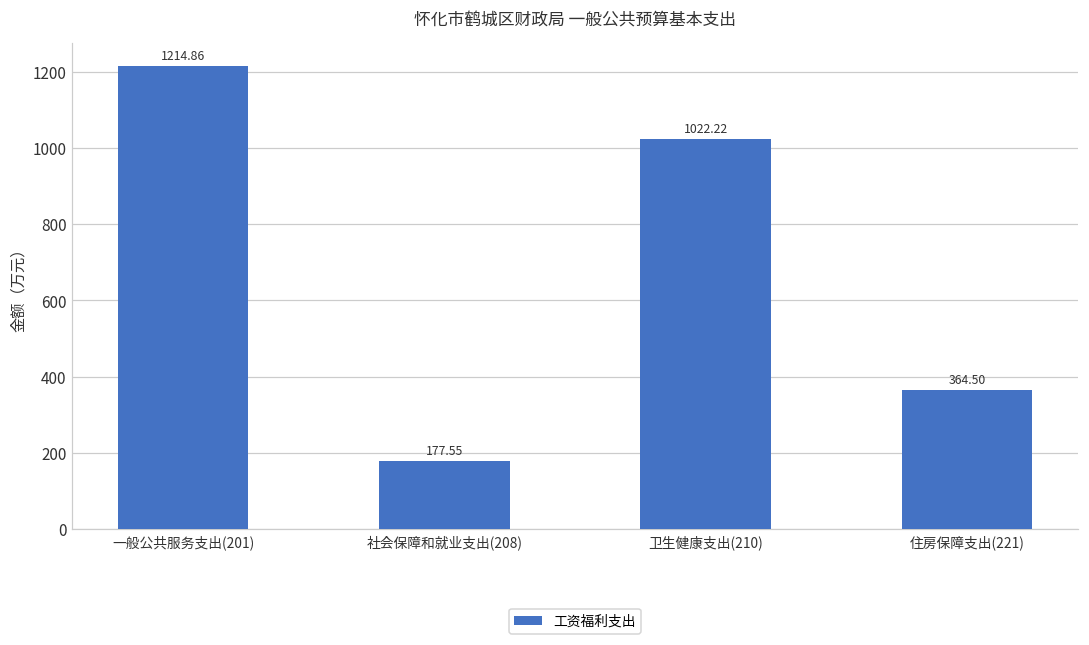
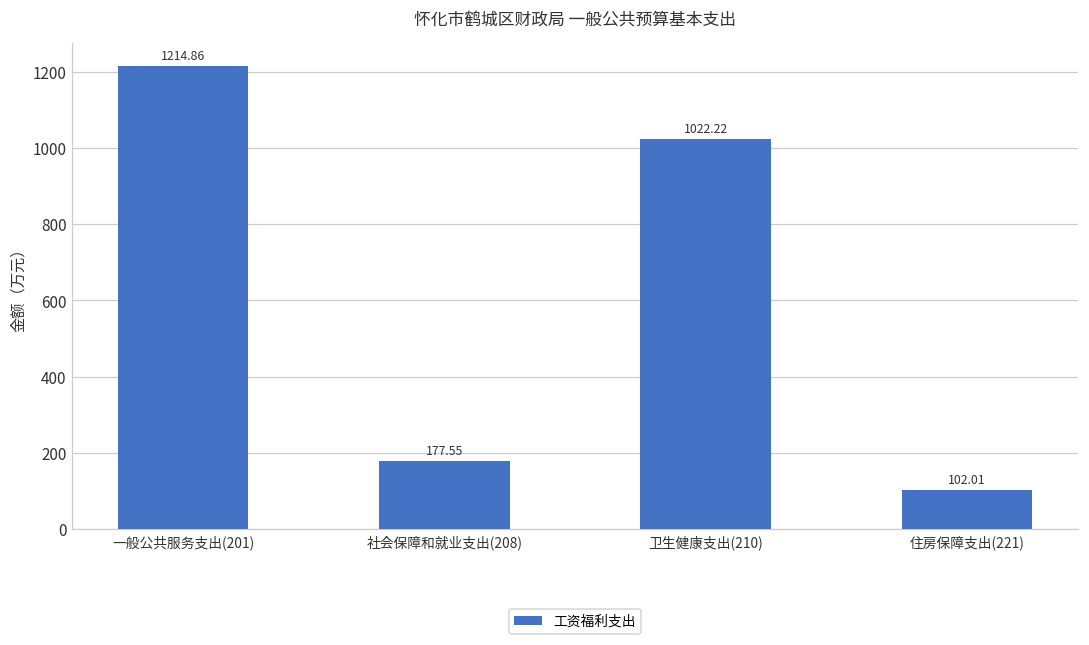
住房保障支出(221): 364.50 -> 102.01
